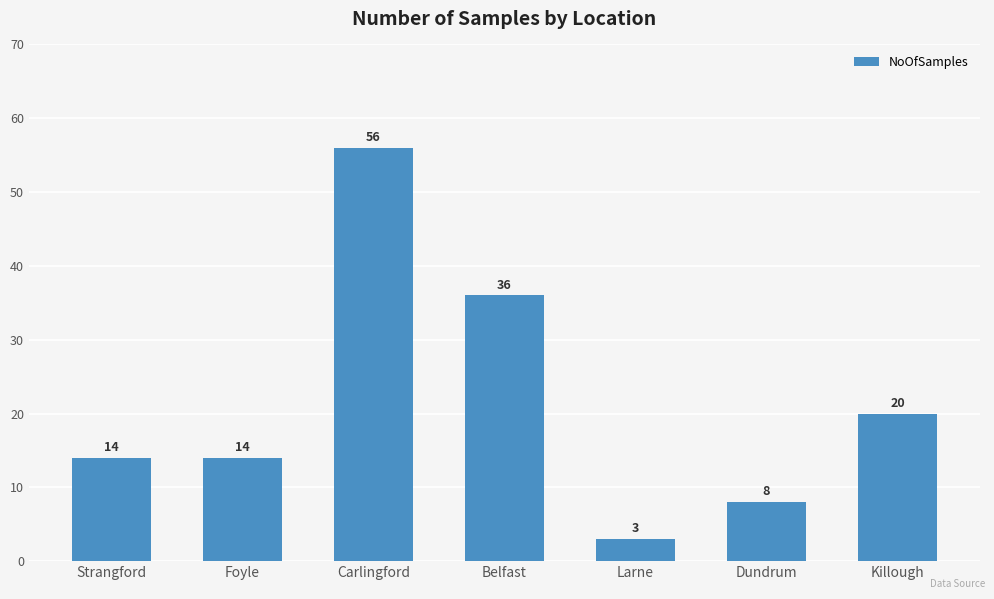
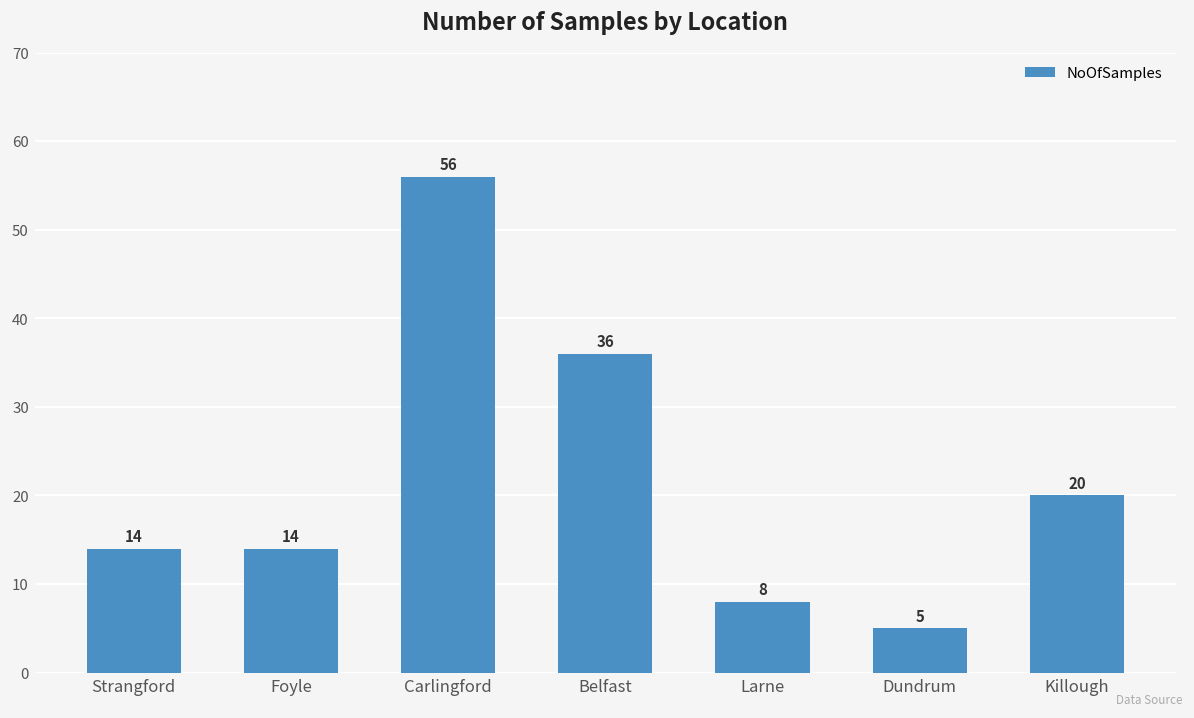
Larne: 3 -> 8
Dundrum: 8 -> 5
